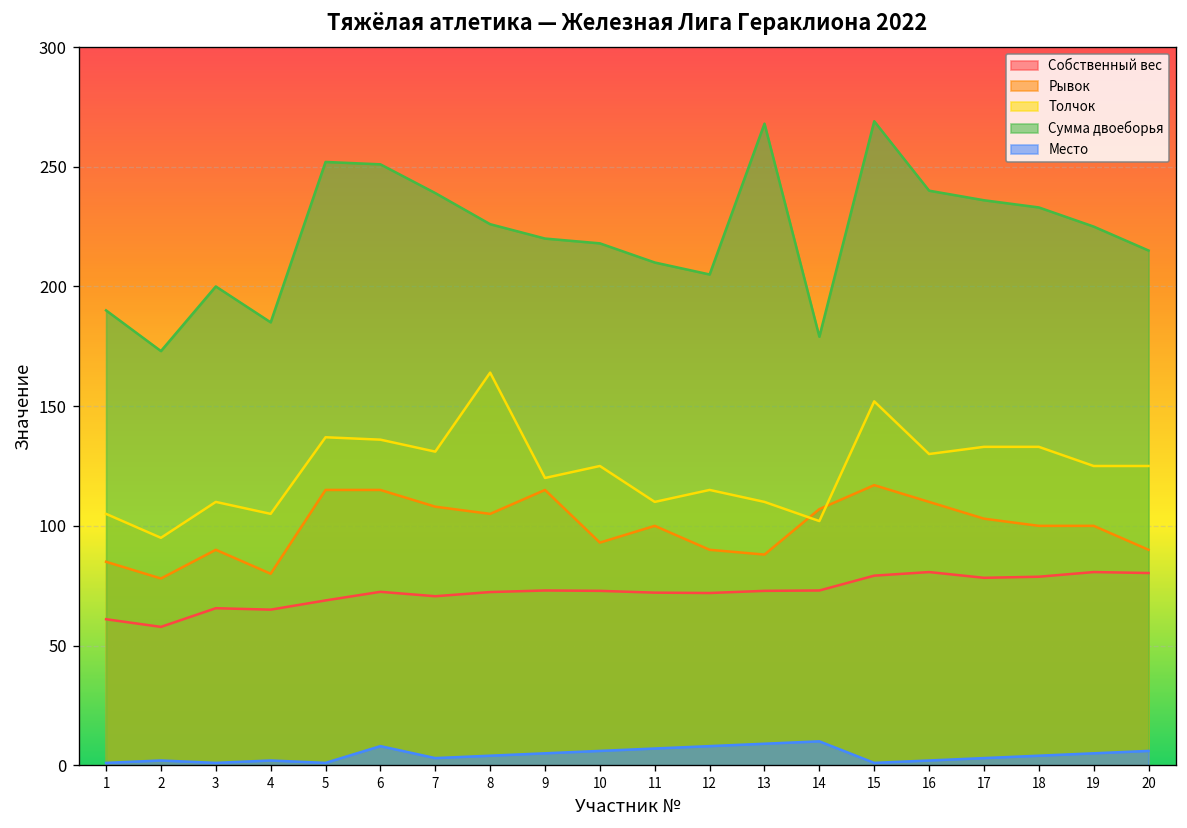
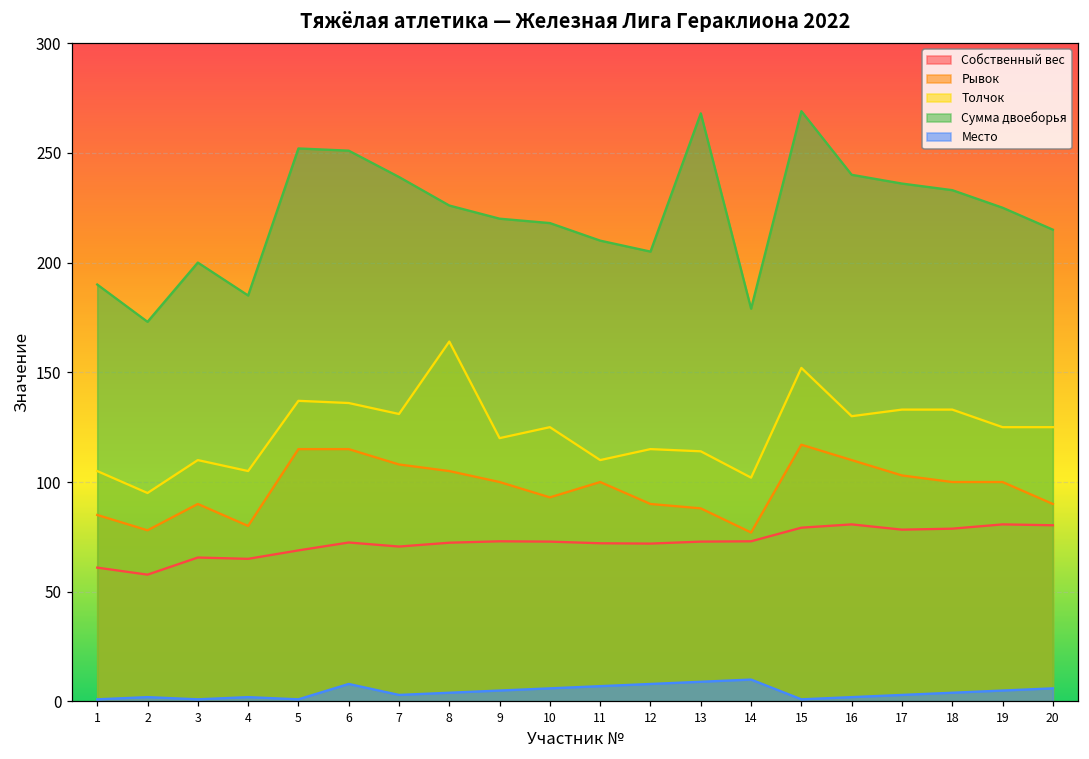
Рывок, 9: 115 -> 100
Толчок, 13: 110 -> 114
Рывок, 14: 107 -> 77
